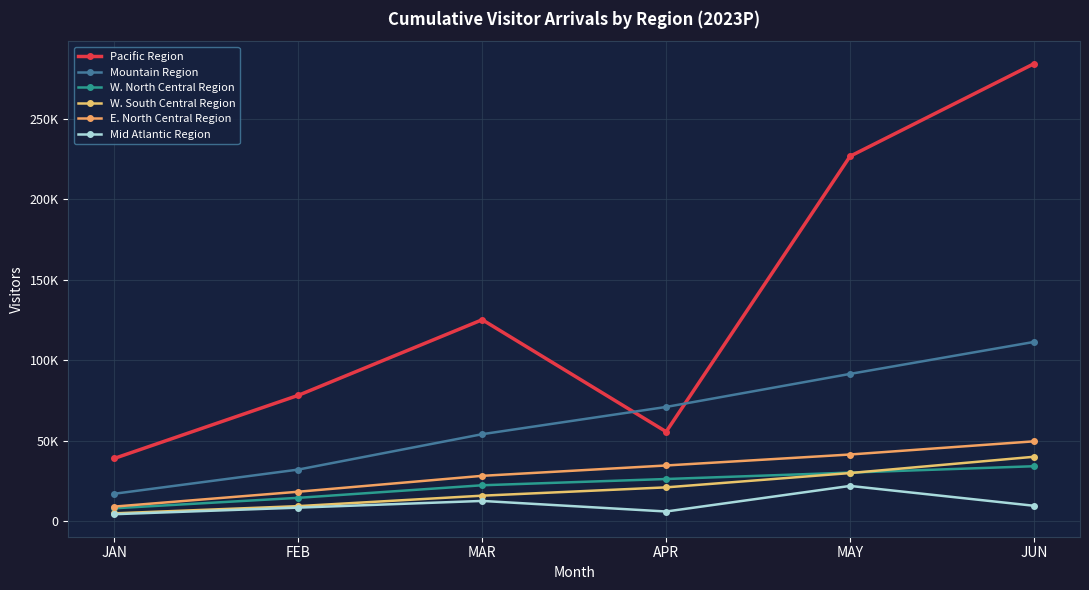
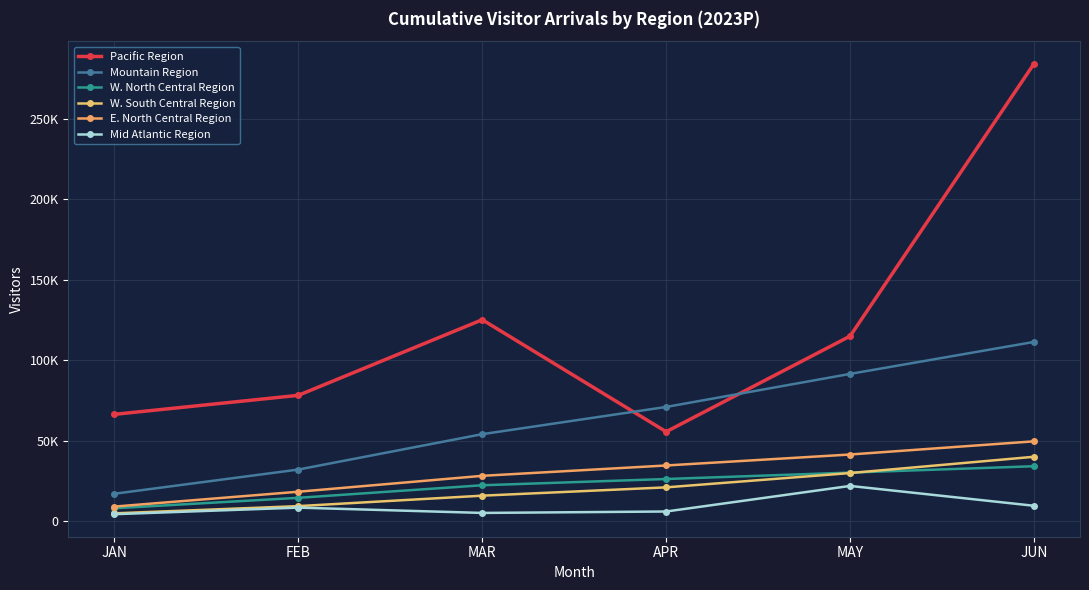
Pacific Region, JAN: 39000 -> 66000
Mid Atlantic Region, MAR: 13000 -> 5000
Pacific Region, MAY: 227000 -> 115000
